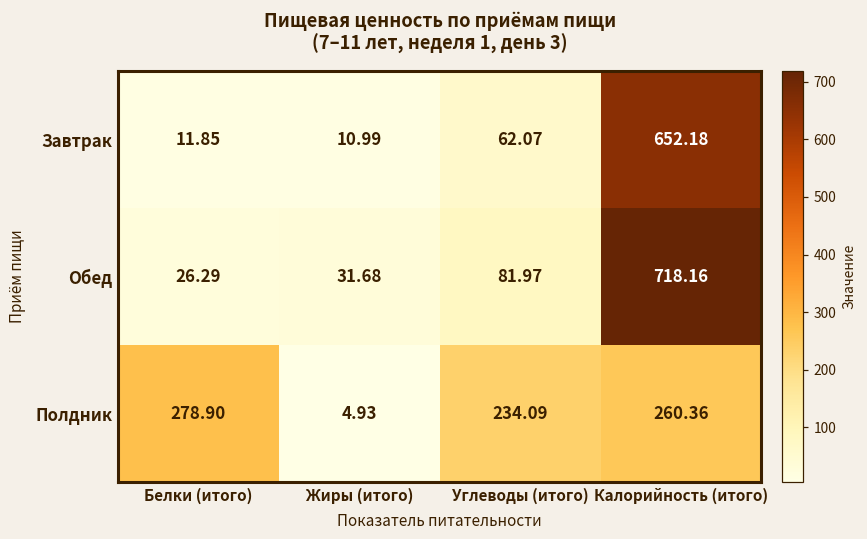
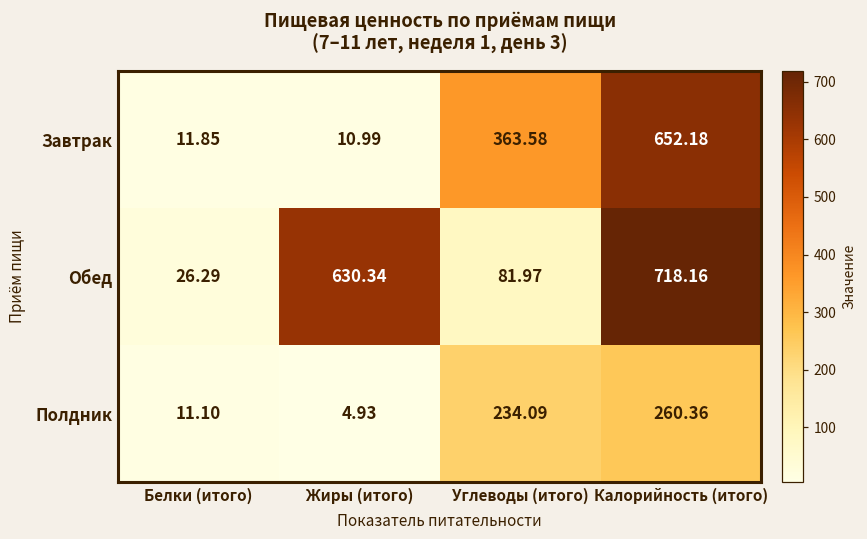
Завтрак, Углеводы (итого): 62.07 -> 363.58
Обед, Жиры (итого): 31.68 -> 630.34
Полдник, Белки (итого): 278.90 -> 11.10
